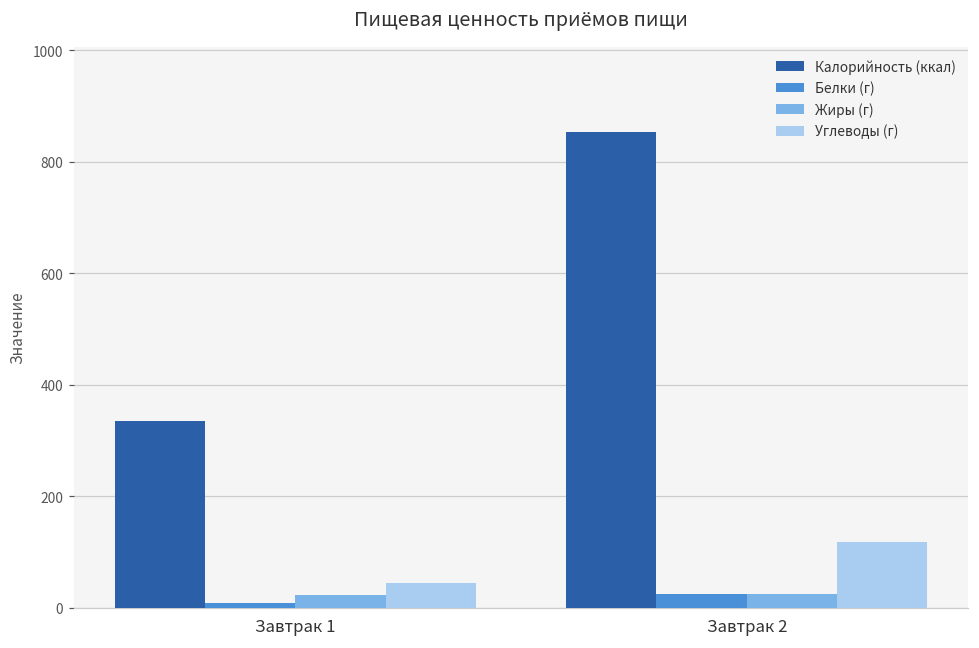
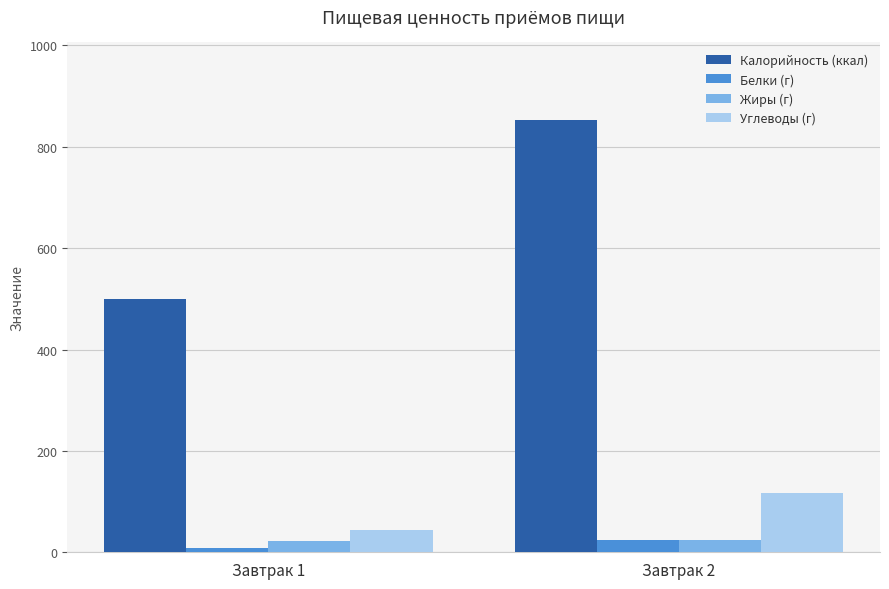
Калорийность (ккал), Завтрак 1: 330 -> 500
